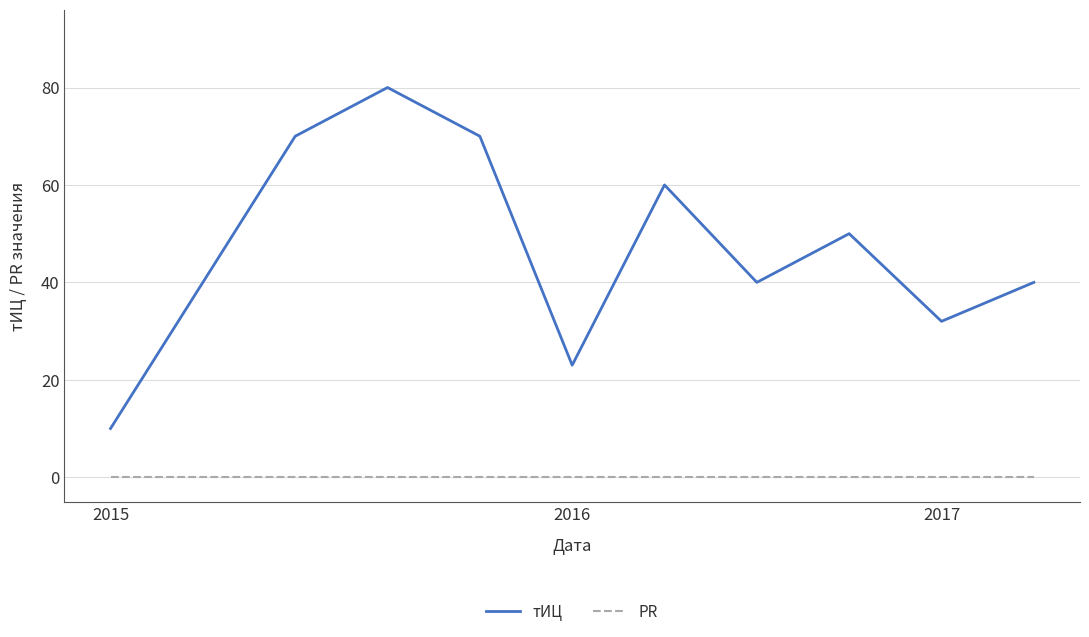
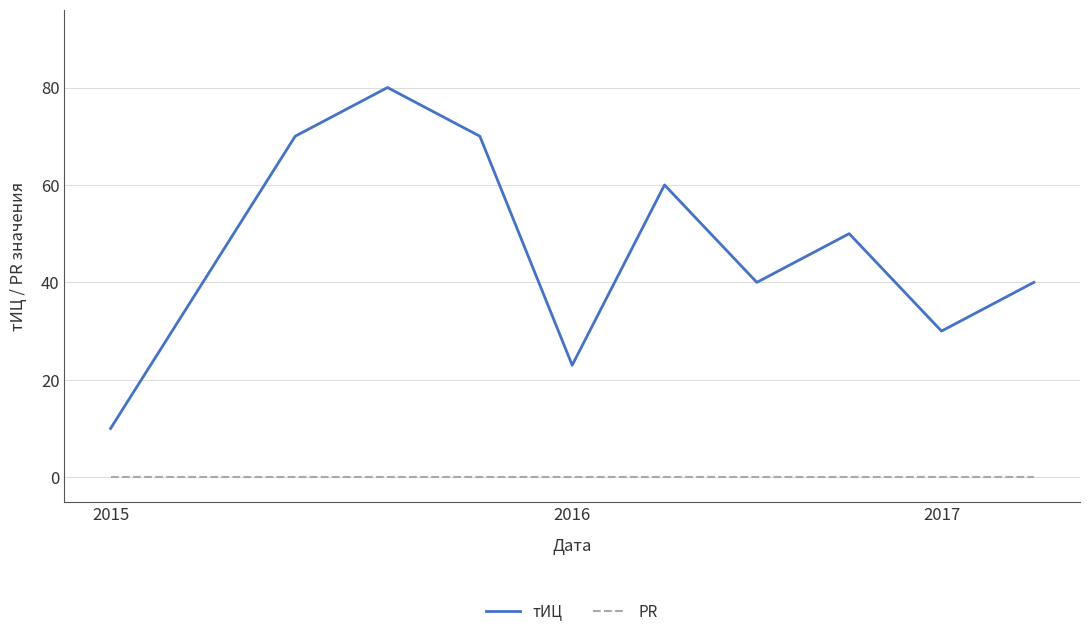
тИЦ, 2017: 32 -> 30
